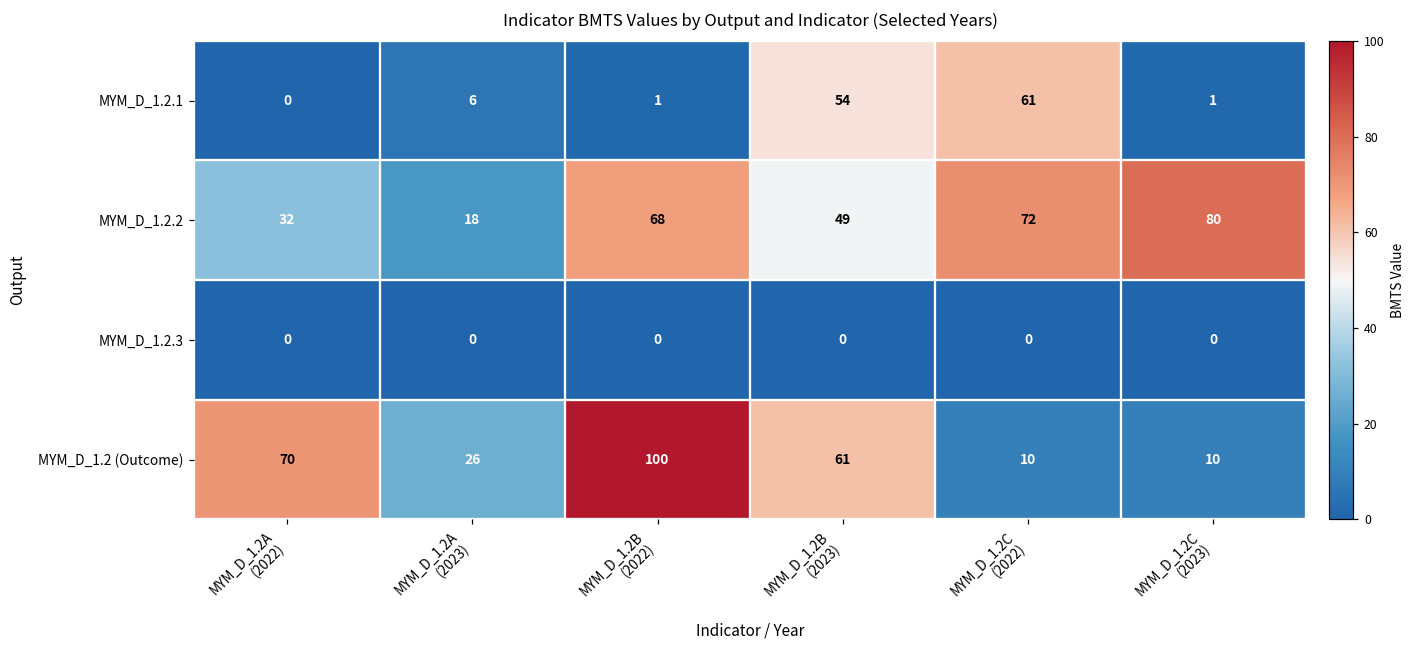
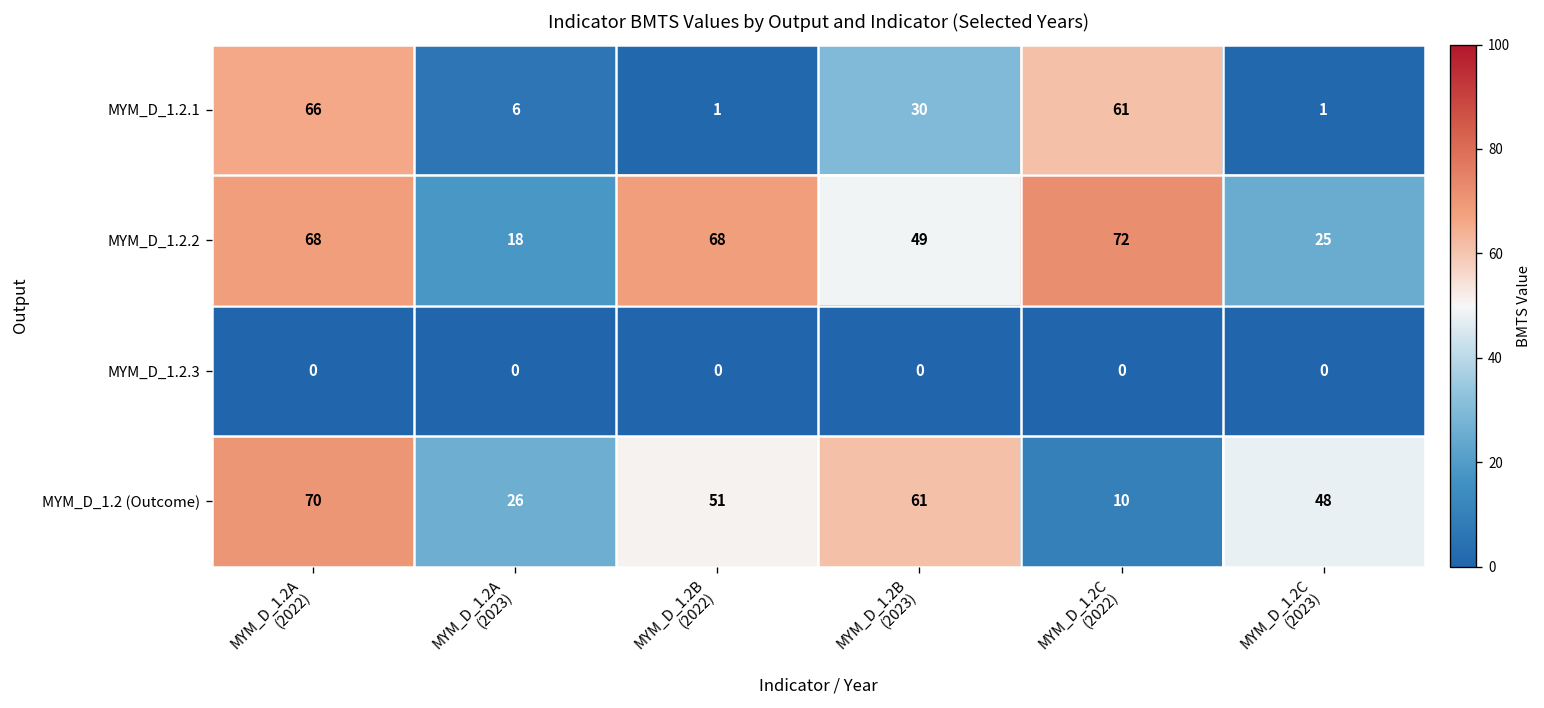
MYM_D_1.2.1, MYM_D_1.2A (2022): 0 -> 66
MYM_D_1.2.1, MYM_D_1.2B (2023): 54 -> 30
MYM_D_1.2.2, MYM_D_1.2A (2022): 32 -> 68
MYM_D_1.2.2, MYM_D_1.2C (2023): 80 -> 25
MYM_D_1.2 (Outcome), MYM_D_1.2B (2022): 100 -> 51
MYM_D_1.2 (Outcome), MYM_D_1.2C (2023): 10 -> 48
